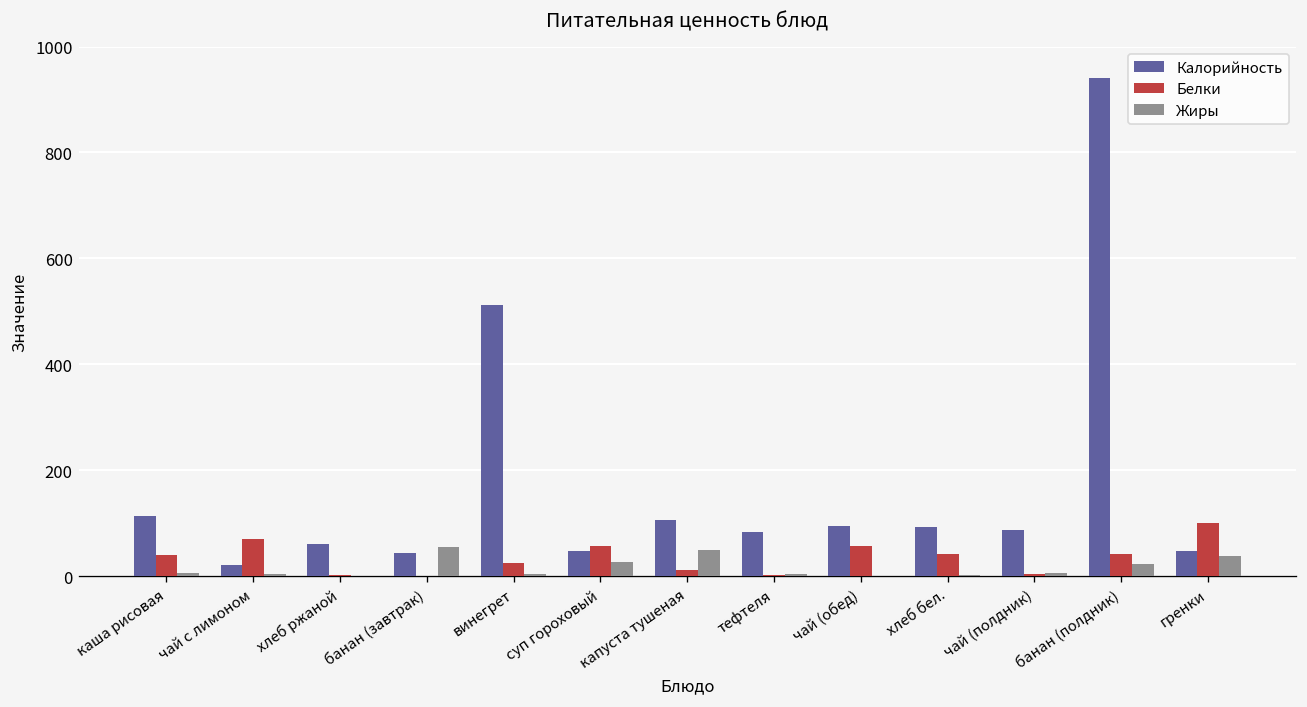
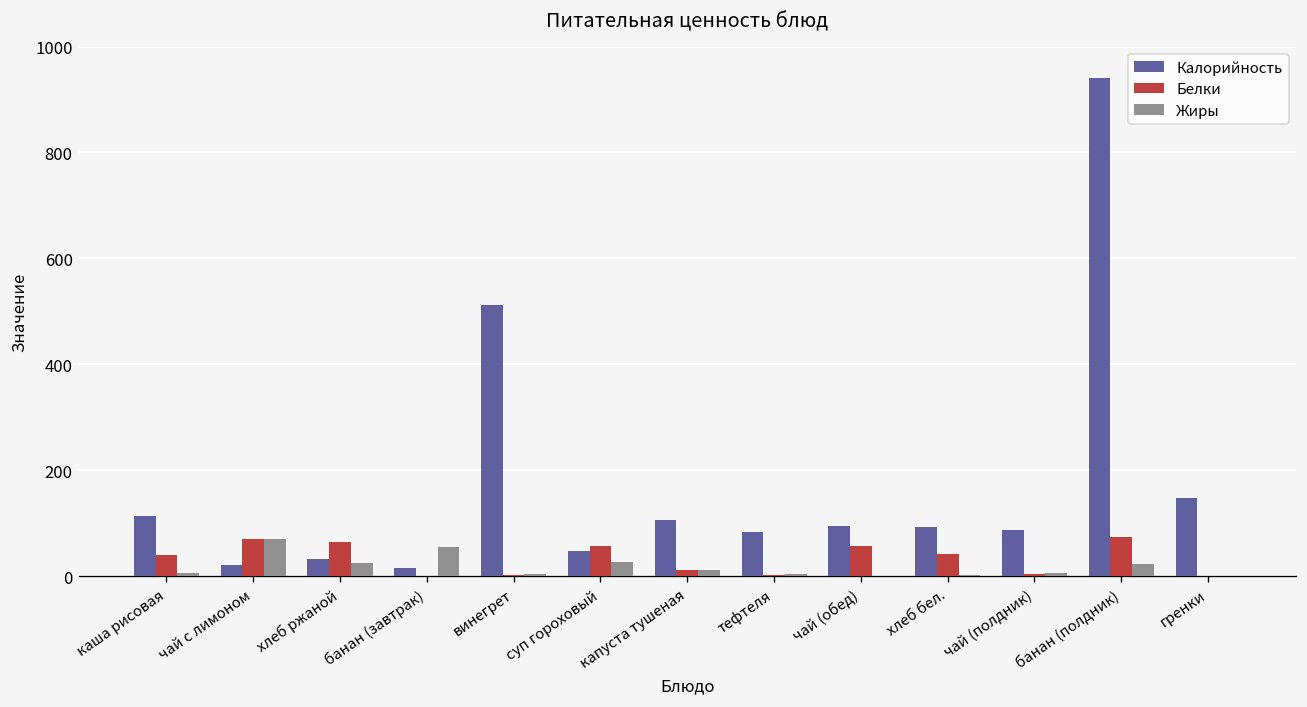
Жиры, чай с лимоном: 0 -> 70
Калорийность, хлеб ржаной: 60 -> 30
Белки, хлеб ржаной: 0 -> 60
Жиры, хлеб ржаной: 0 -> 20
Калорийность, банан (завтрак): 40 -> 20
Белки, винегрет: 20 -> 0
Жиры, капуста тушеная: 50 -> 10
Белки, банан (полдник): 40 -> 70
Калорийность, гренки: 50 -> 150
Белки, гренки: 100 -> 0
Жиры, гренки: 40 -> 0
